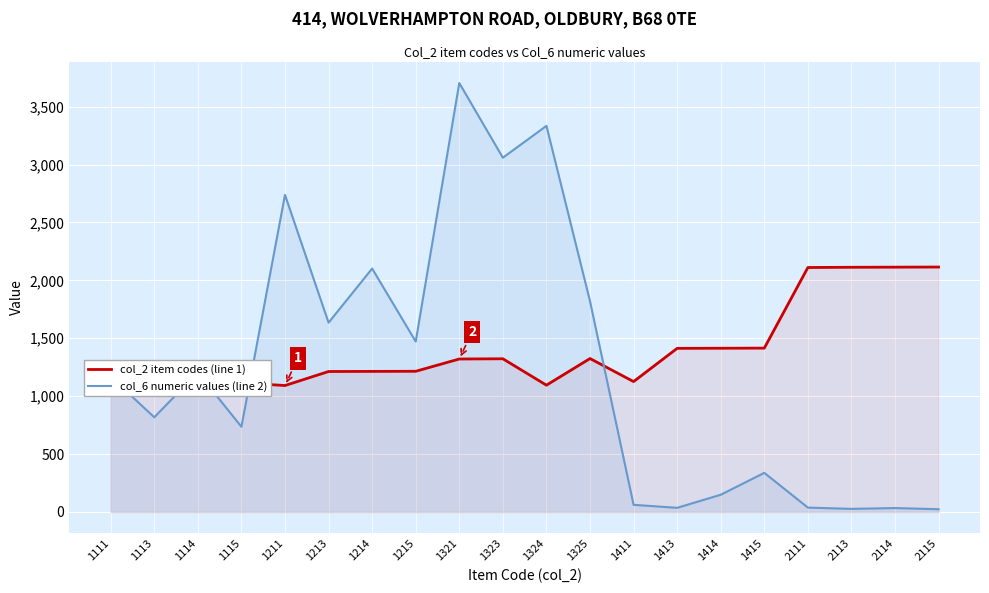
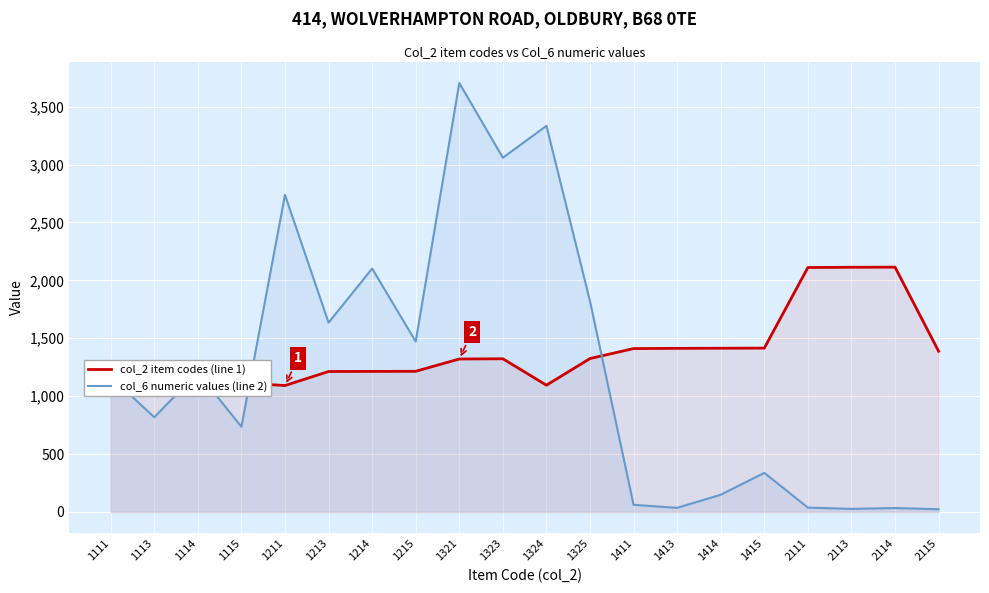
col_2 item codes (line 1), 1411: 1,130 -> 1,410
col_2 item codes (line 1), 2115: 2,120 -> 1,390
